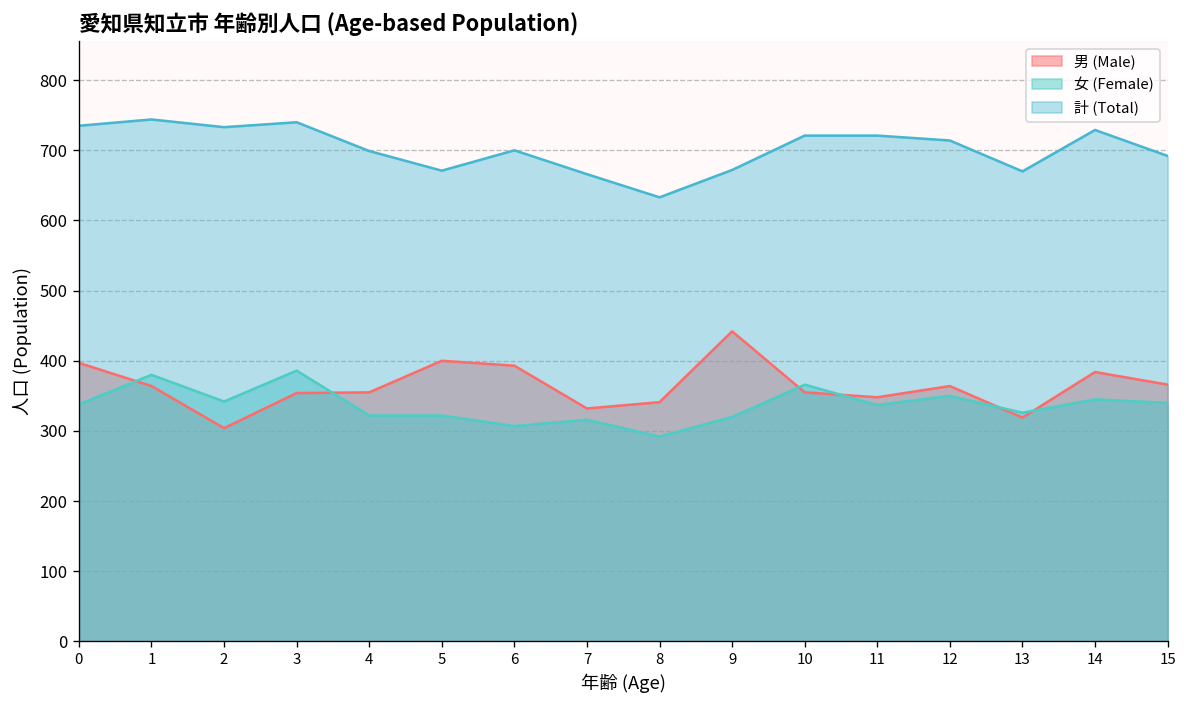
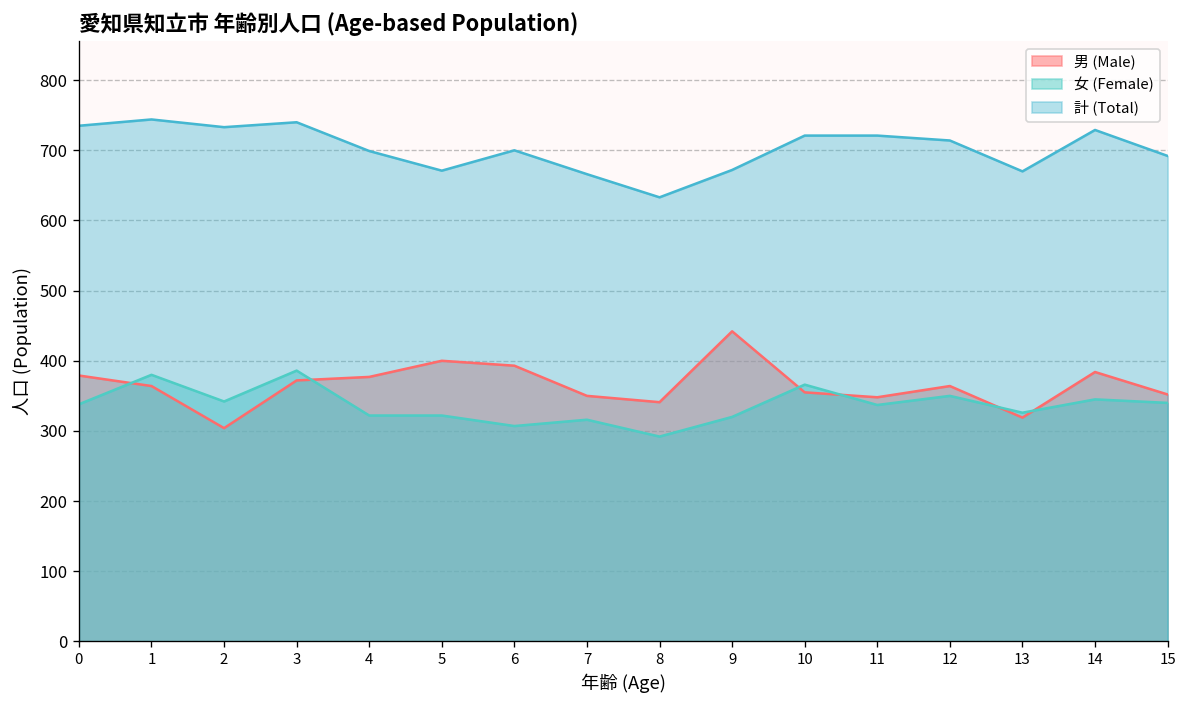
男 (Male), 0: 400 -> 380
男 (Male), 3: 350 -> 370
男 (Male), 4: 360 -> 380
男 (Male), 7: 330 -> 350
男 (Male), 15: 370 -> 350
